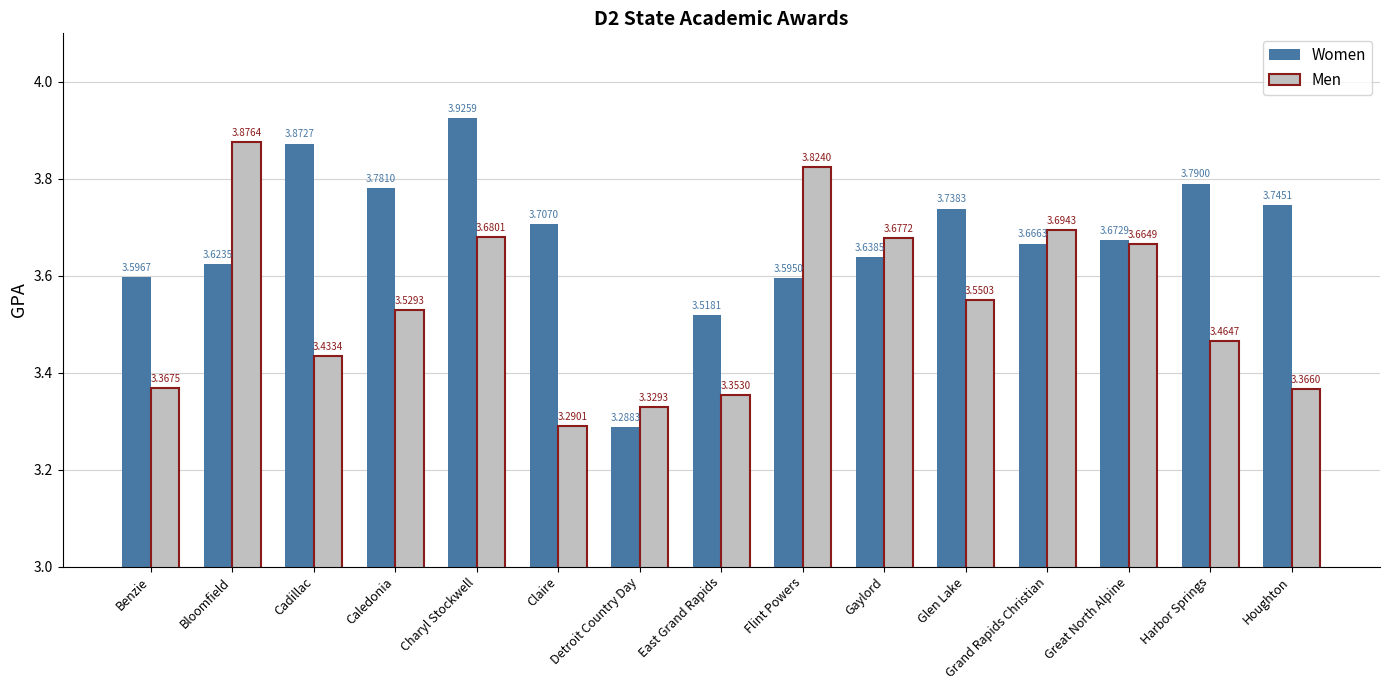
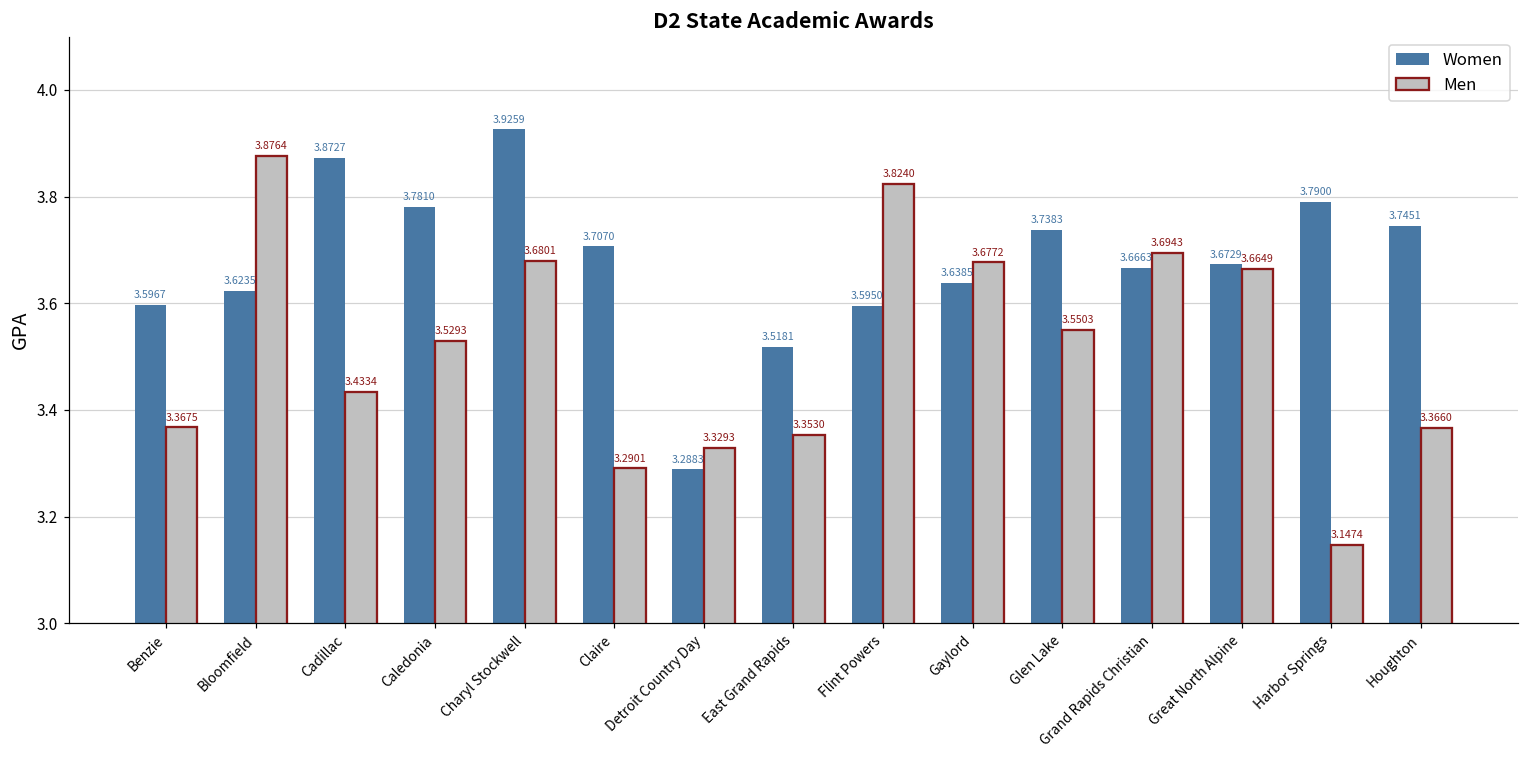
Men, Harbor Springs: 3.4647 -> 3.1474
